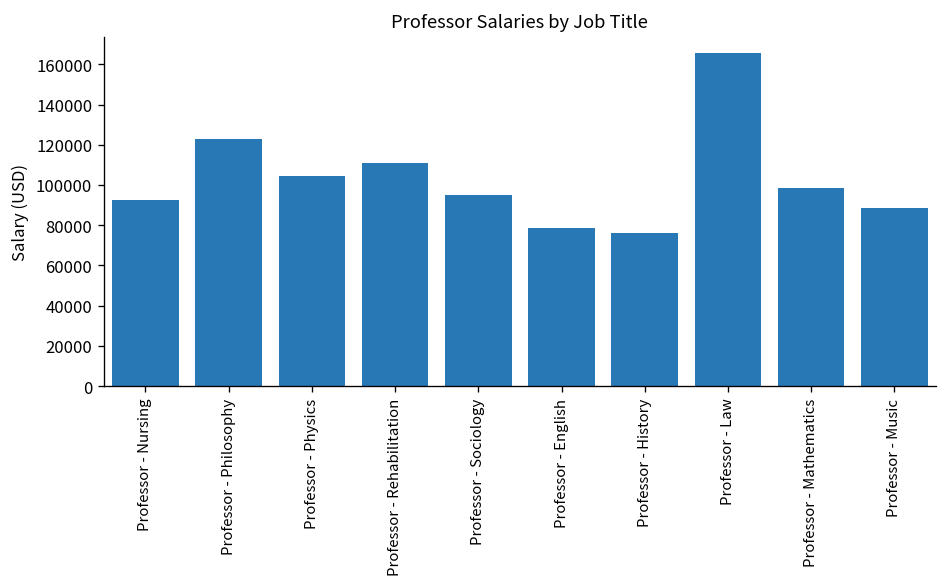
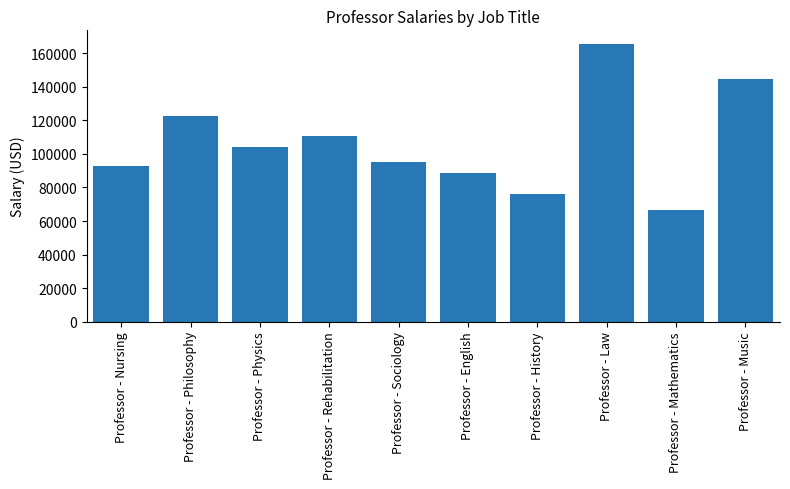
Professor - English: 79000 -> 89000
Professor - Mathematics: 99000 -> 67000
Professor - Music: 89000 -> 145000
